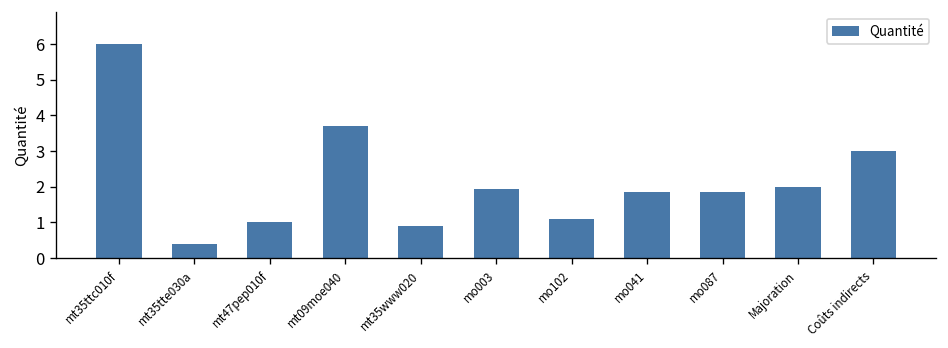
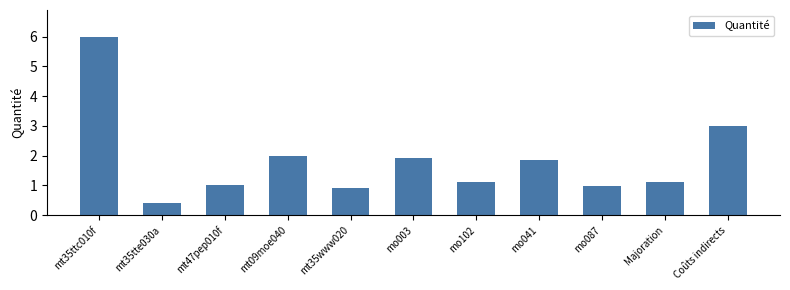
mt09moe040: 3.7 -> 2.0
mo087: 1.8 -> 1.0
Majoration: 2.0 -> 1.1
